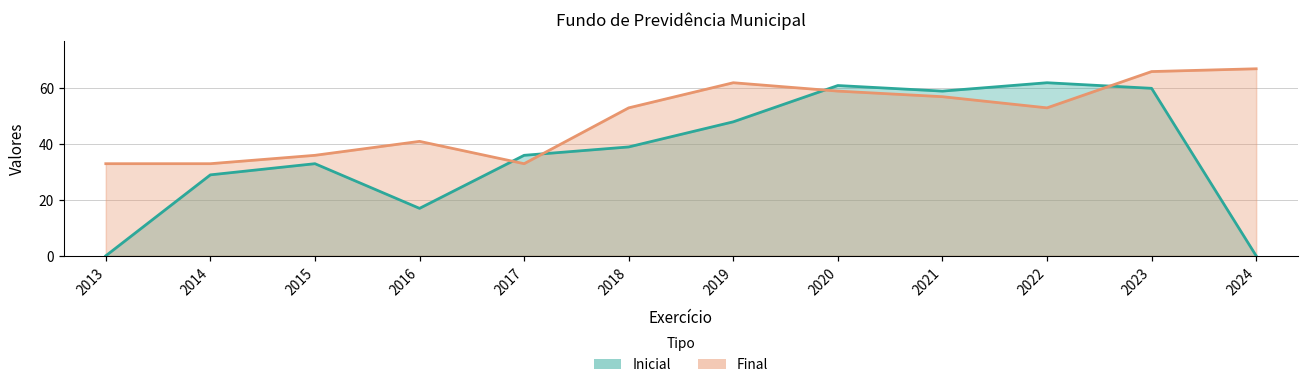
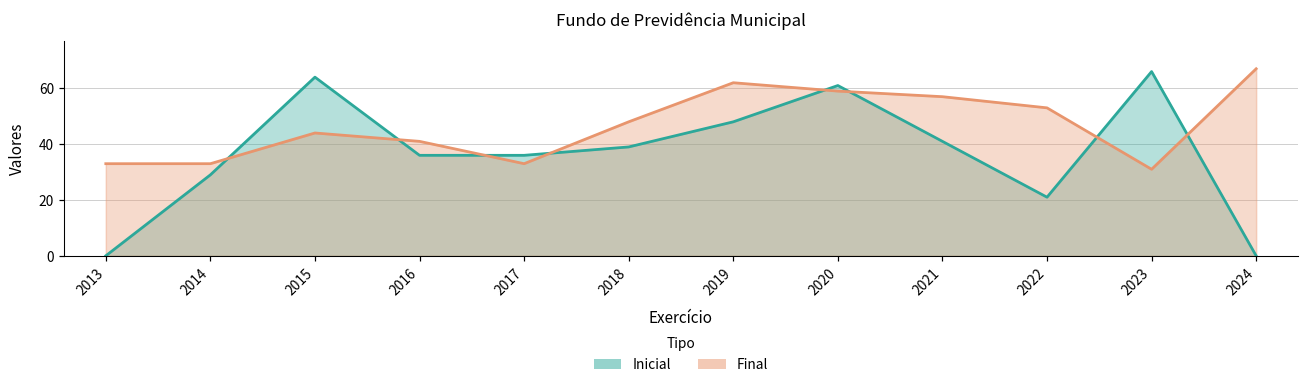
Inicial, 2015: 33 -> 64
Final, 2015: 36 -> 44
Inicial, 2016: 17 -> 36
Final, 2018: 53 -> 48
Inicial, 2021: 59 -> 41
Inicial, 2022: 62 -> 21
Inicial, 2023: 60 -> 66
Final, 2023: 66 -> 31
